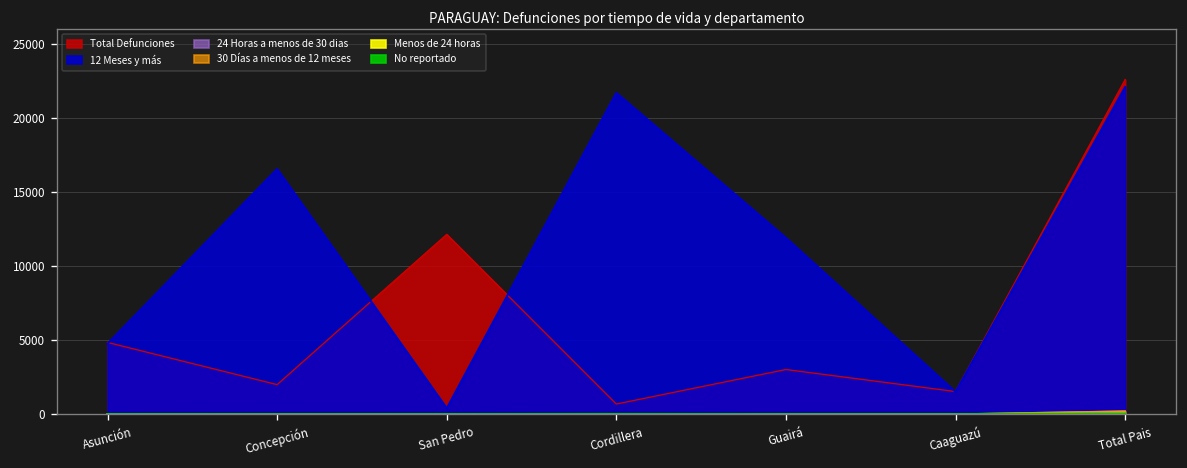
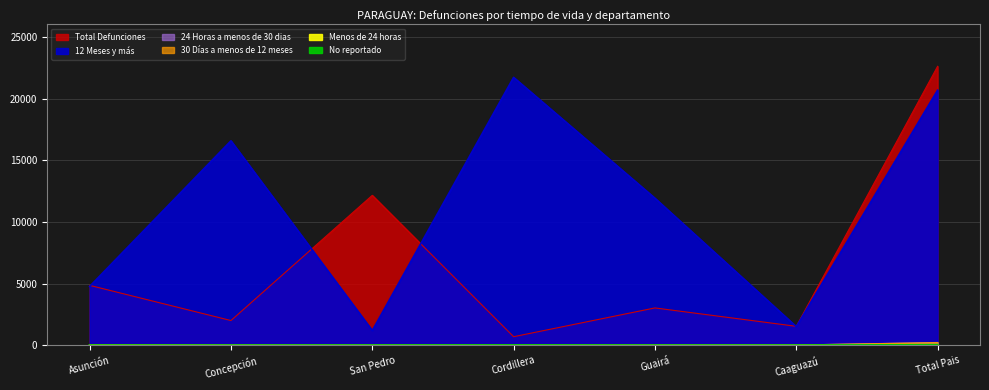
12 Meses y más, San Pedro: 400 -> 1200
12 Meses y más, Total Pais: 22100 -> 20700
